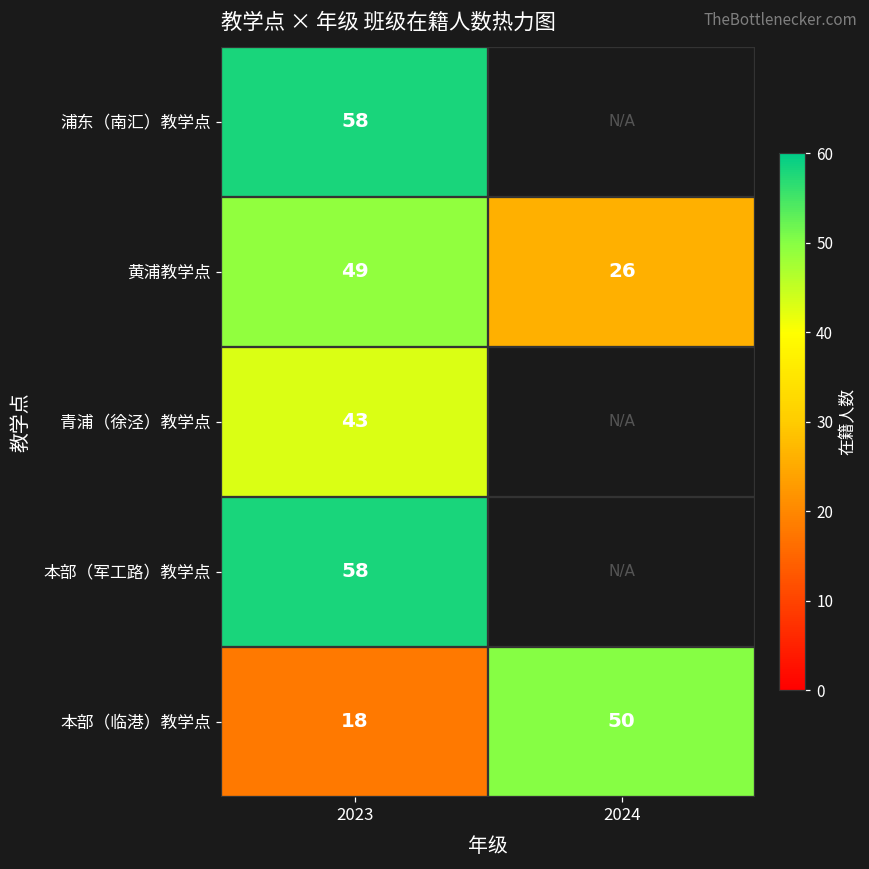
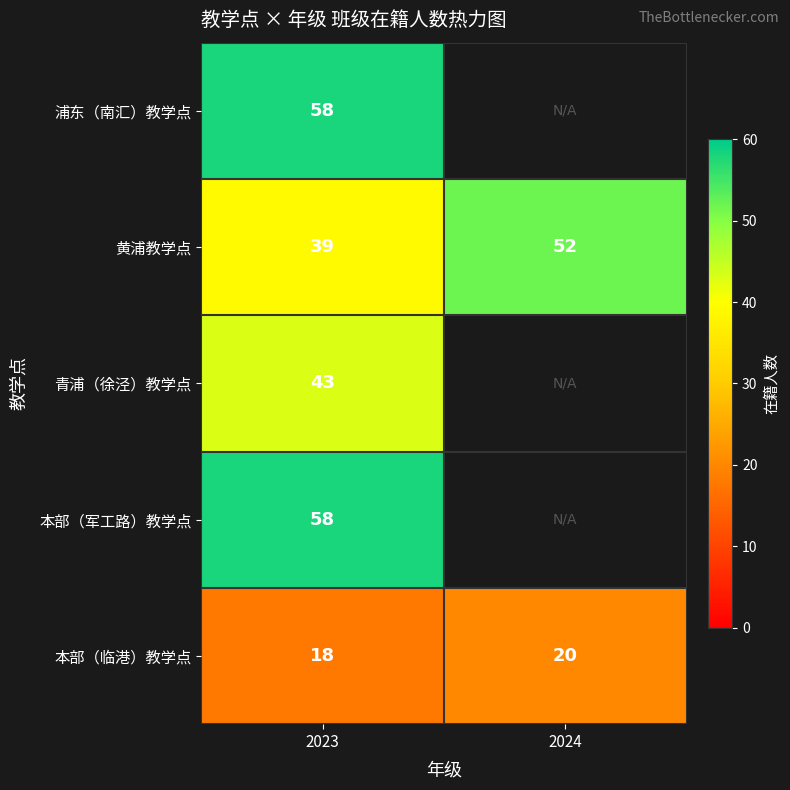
黄浦教学点, 2023: 49 -> 39
黄浦教学点, 2024: 26 -> 52
本部（临港）教学点, 2024: 50 -> 20
